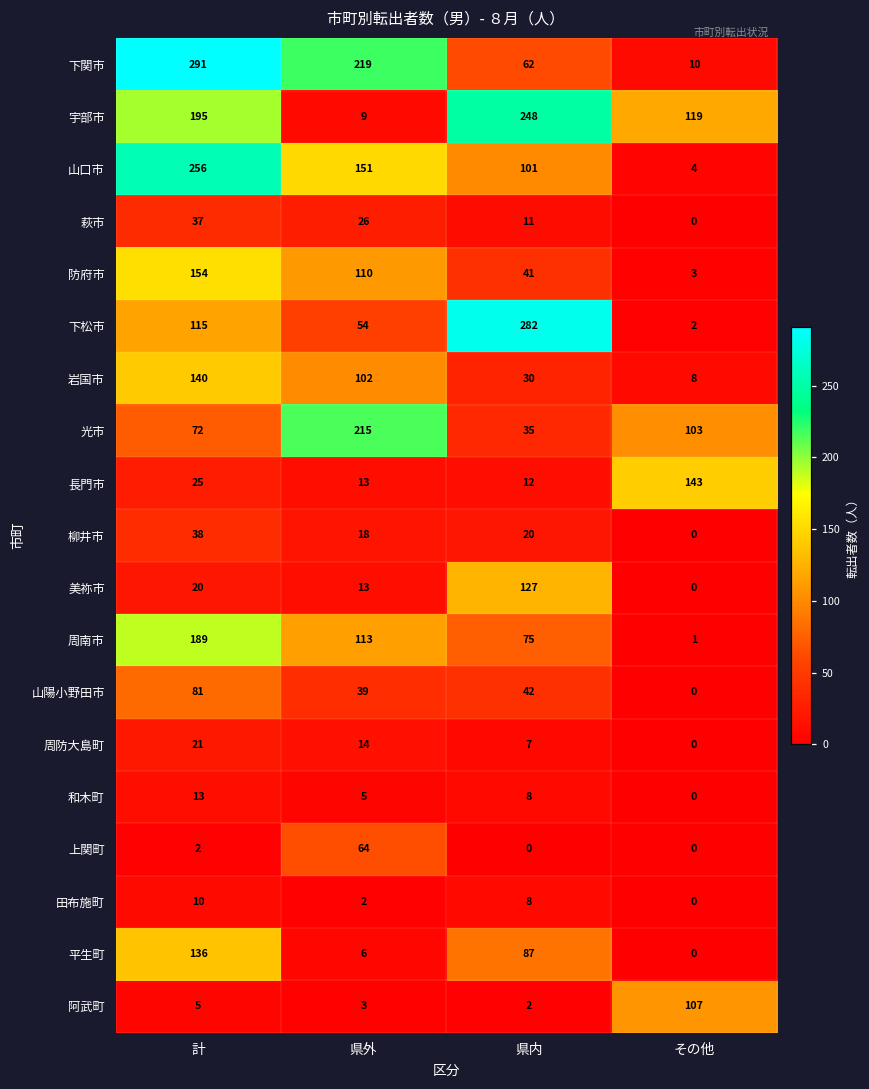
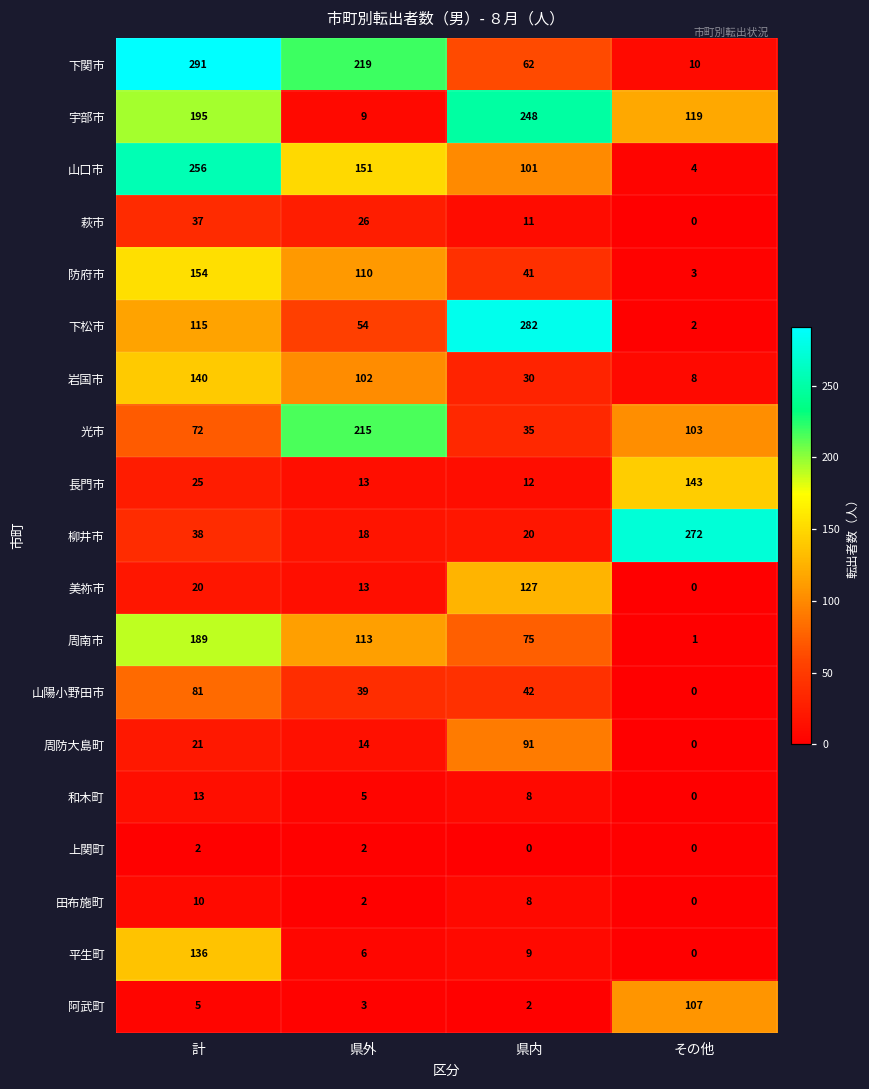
柳井市, その他: 0 -> 272
周防大島町, 県内: 7 -> 91
上関町, 県外: 64 -> 2
平生町, 県内: 87 -> 9
